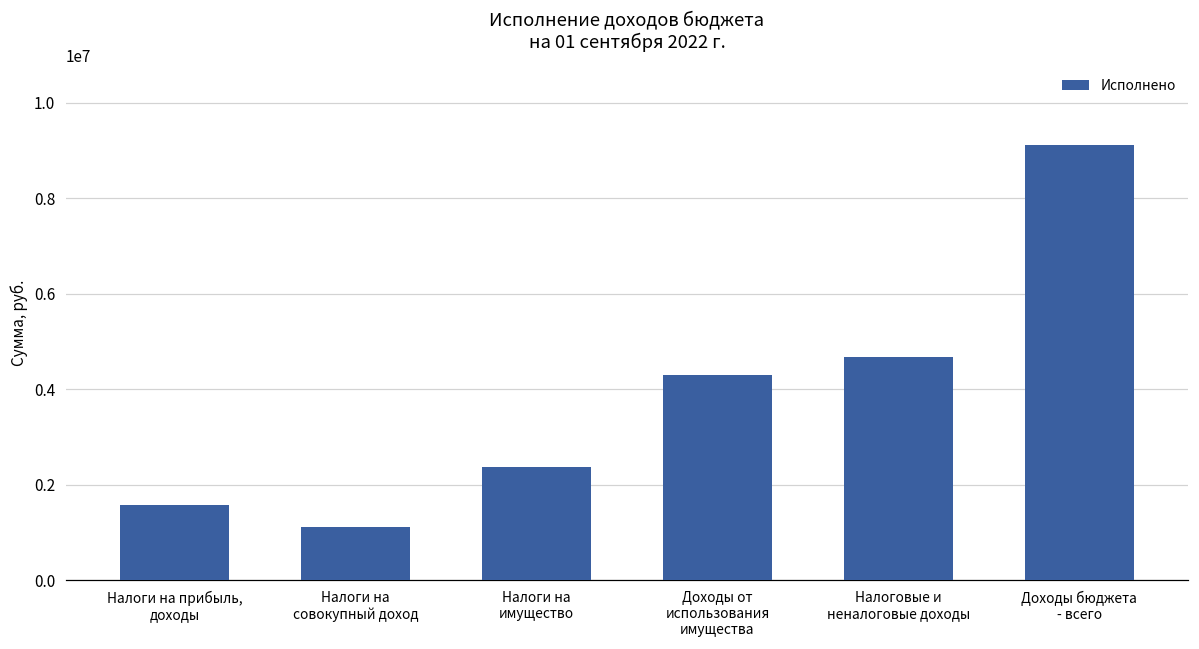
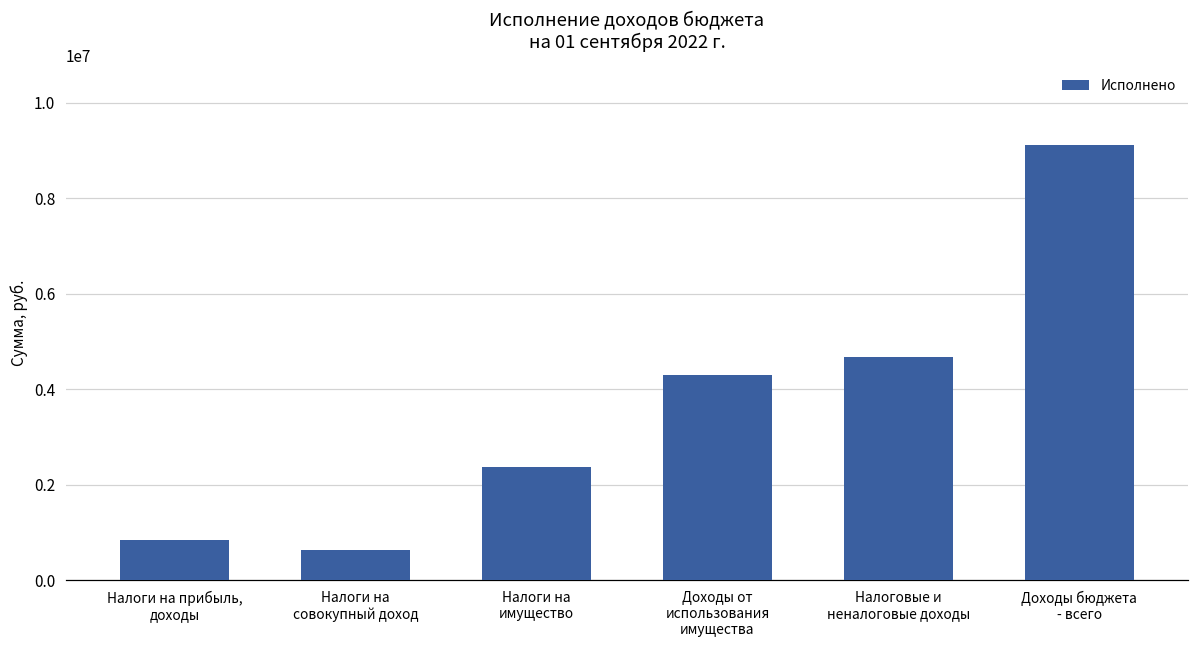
Налоги на прибыль, доходы: 1600000 -> 800000
Налоги на совокупный доход: 1100000 -> 600000
